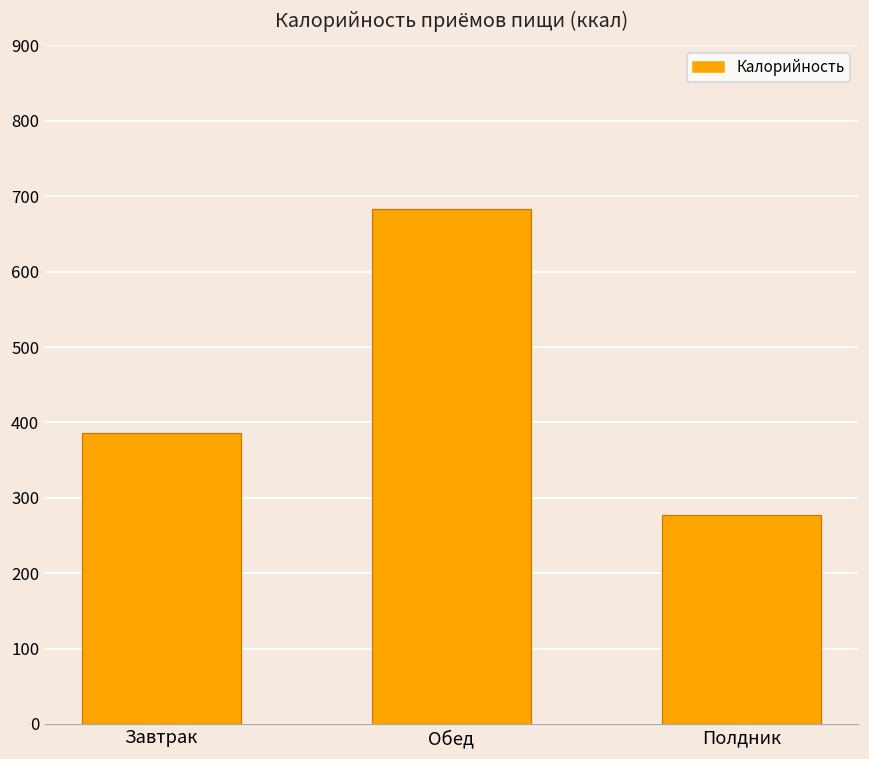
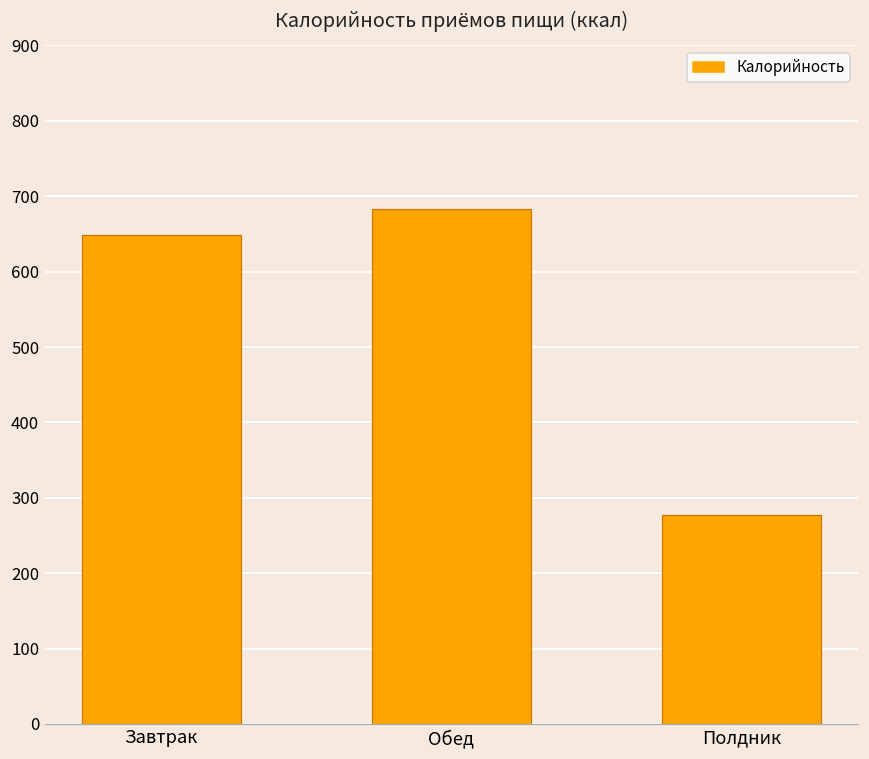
Завтрак: 390 -> 650
